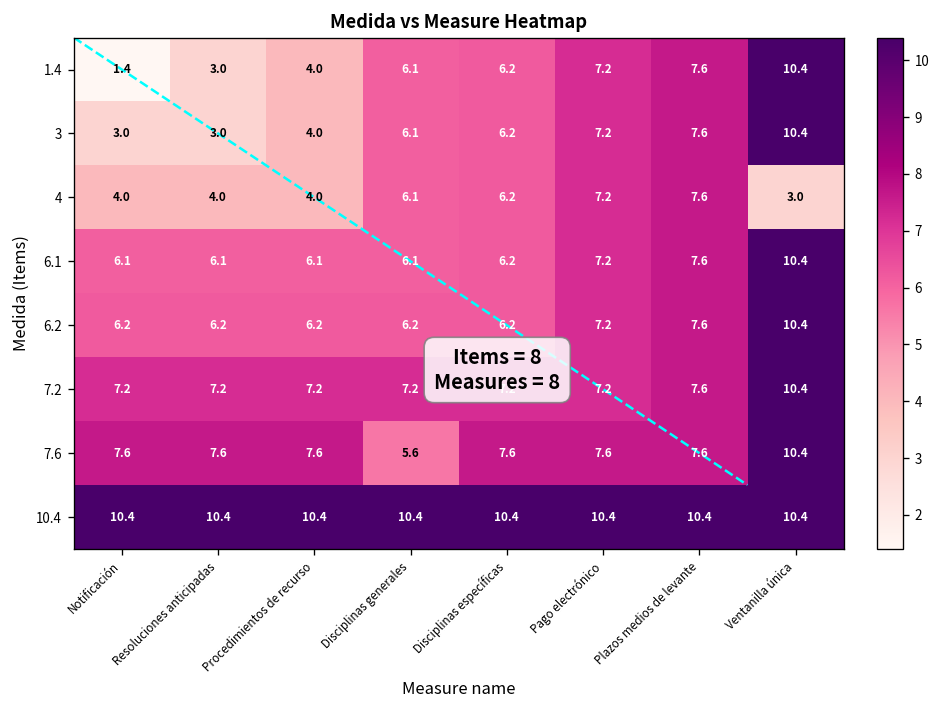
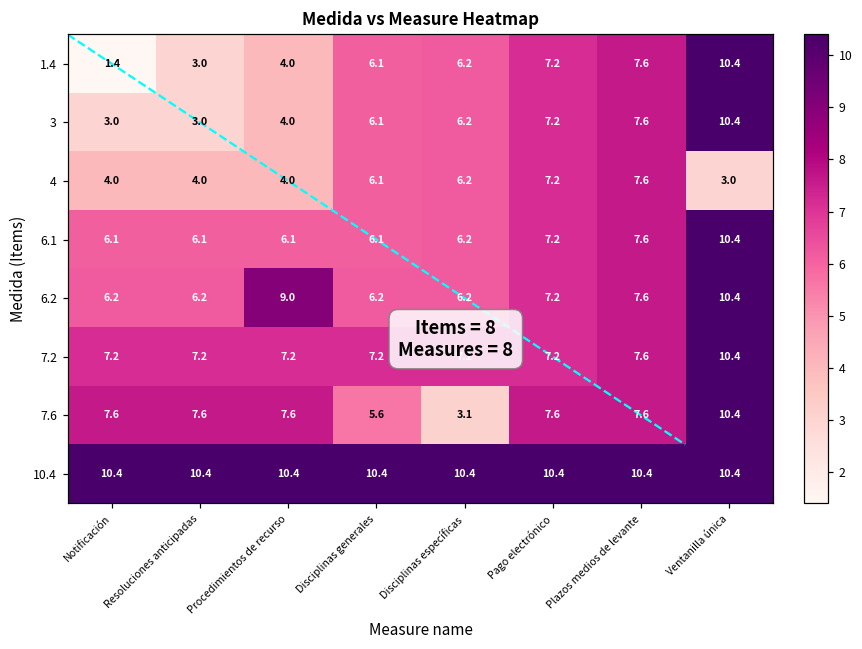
6.2, Procedimientos de recurso: 6.2 -> 9.0
7.6, Disciplinas específicas: 7.6 -> 3.1
